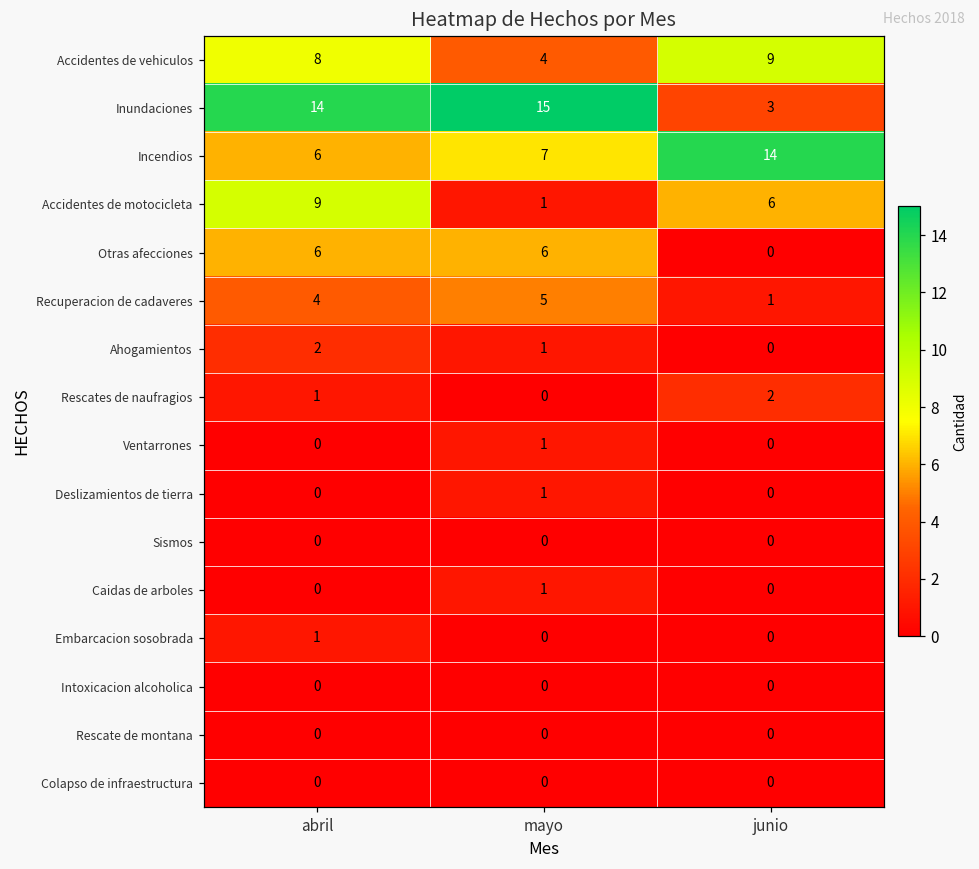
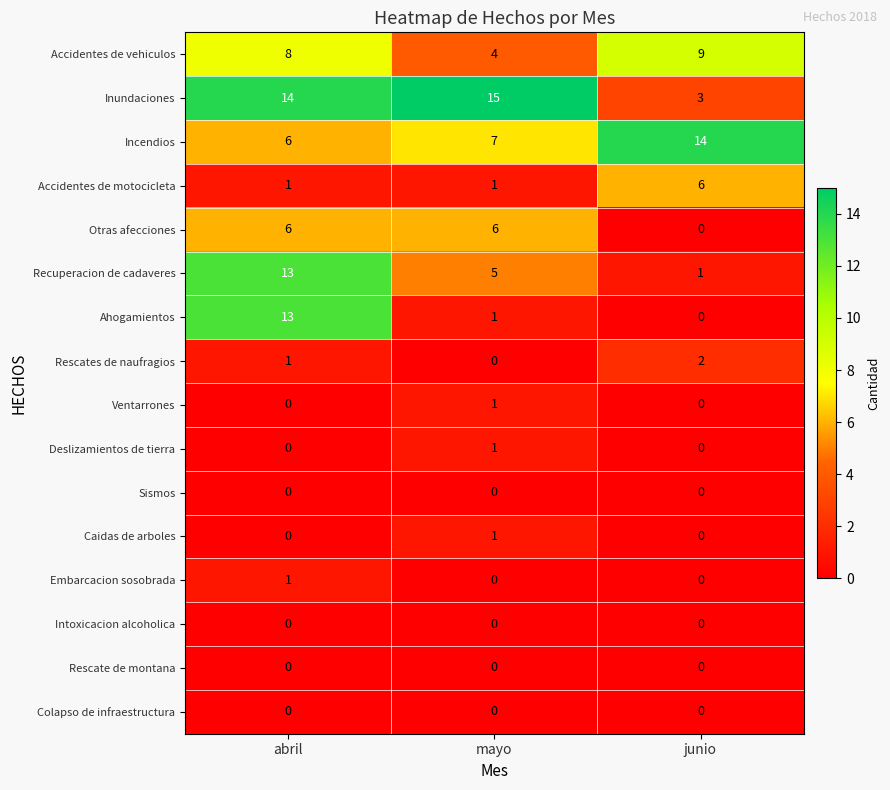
Accidentes de motocicleta, abril: 9 -> 1
Recuperacion de cadaveres, abril: 4 -> 13
Ahogamientos, abril: 2 -> 13
